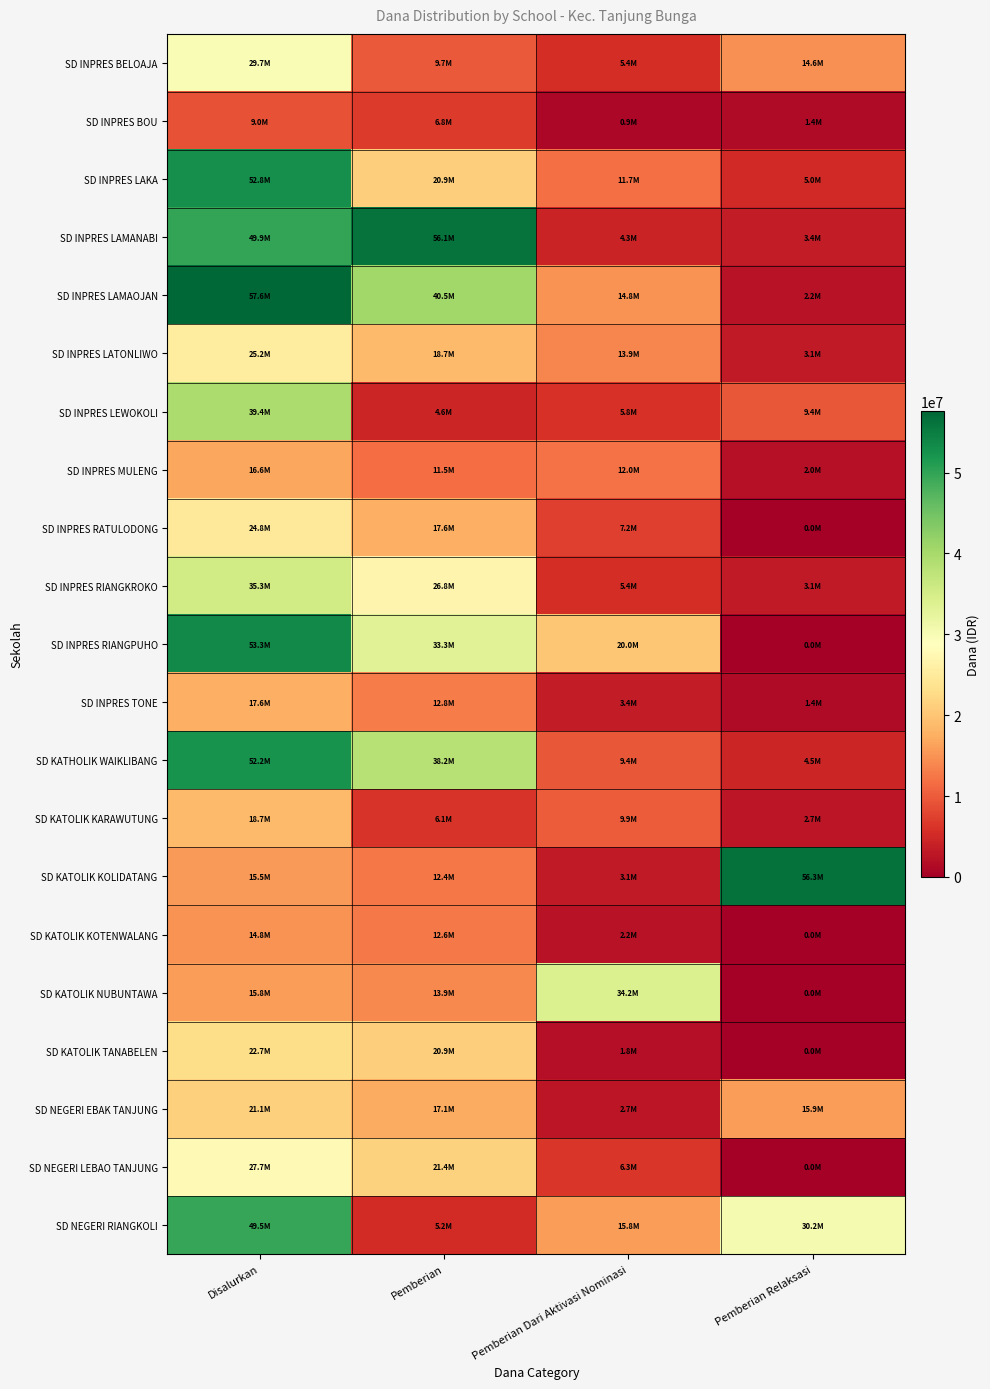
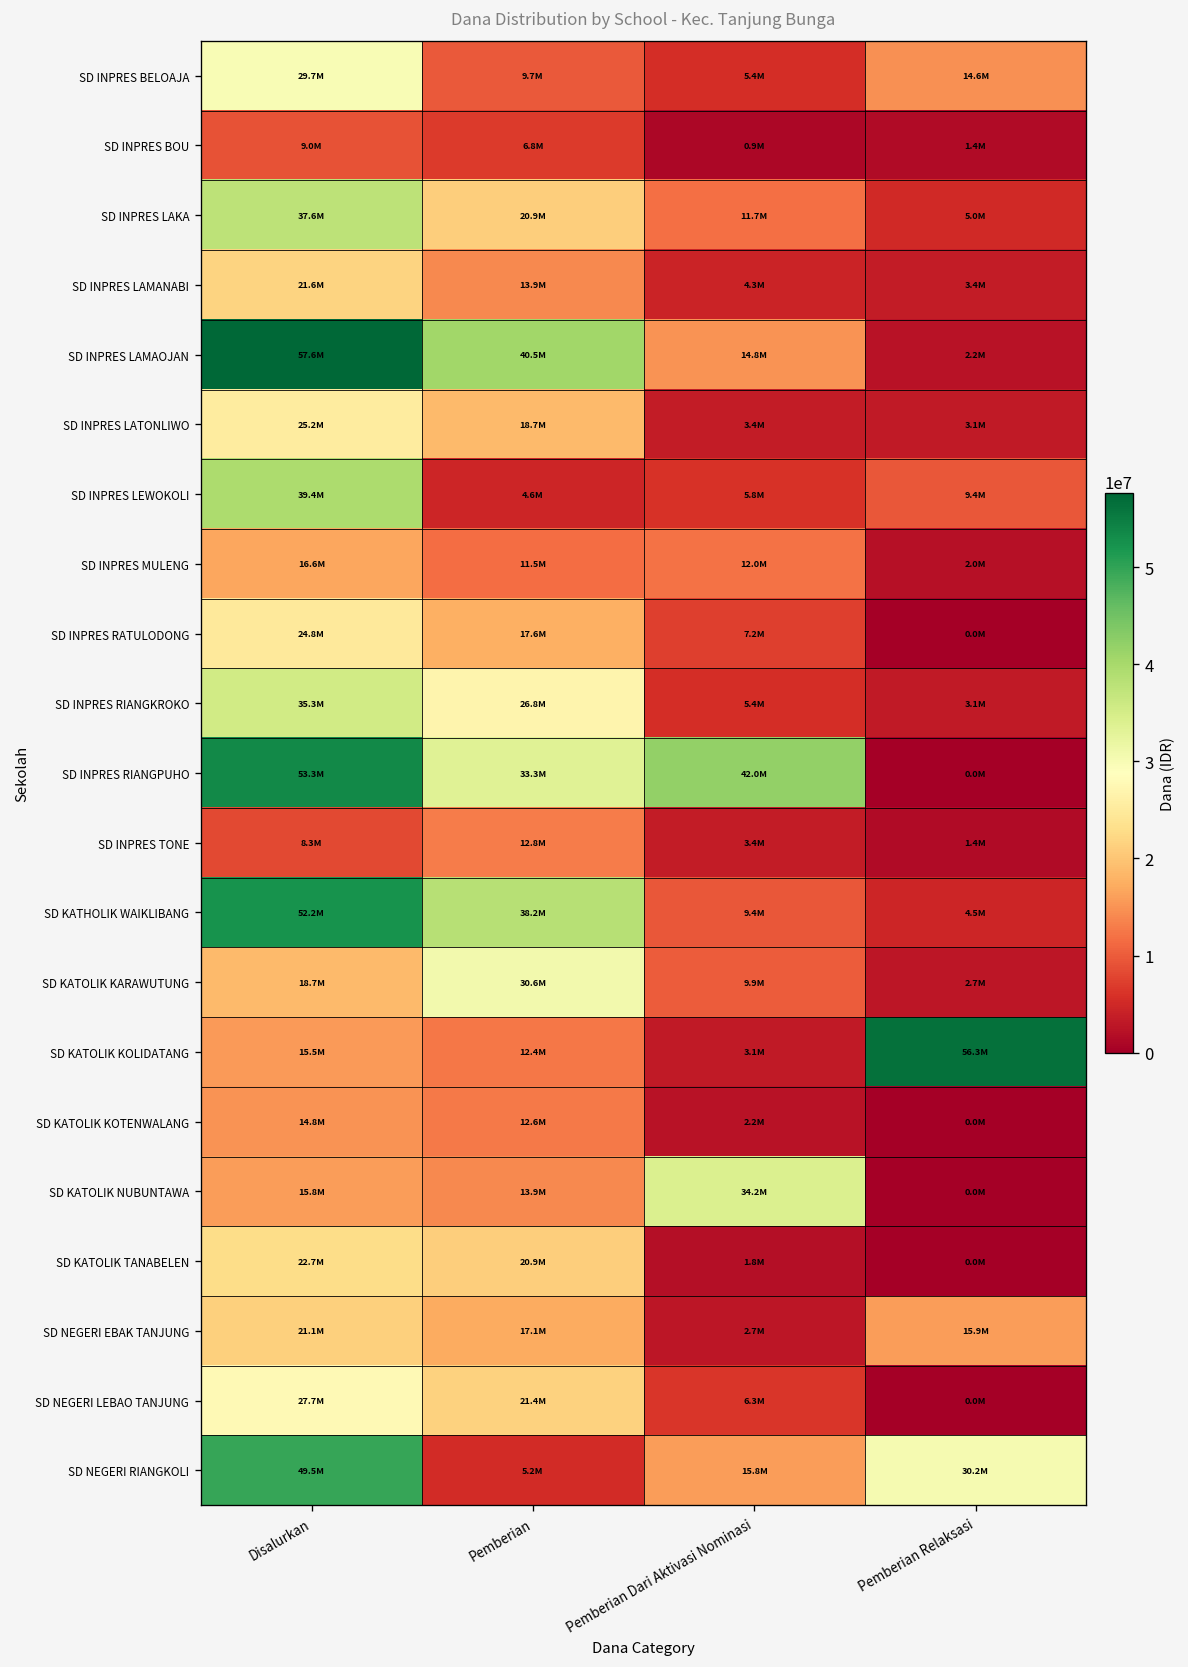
SD INPRES LAKA, Disalurkan: 52.8M -> 37.6M
SD INPRES LAMANABI, Disalurkan: 49.9M -> 21.6M
SD INPRES LAMANABI, Pemberian: 56.1M -> 13.9M
SD INPRES LATONLIWO, Pemberian Dari Aktivasi Nominasi: 13.9M -> 3.4M
SD INPRES RIANGPUHO, Pemberian Dari Aktivasi Nominasi: 20.0M -> 42.0M
SD INPRES TONE, Disalurkan: 17.6M -> 8.3M
SD KATOLIK KARAWUTUNG, Pemberian: 6.1M -> 30.6M
